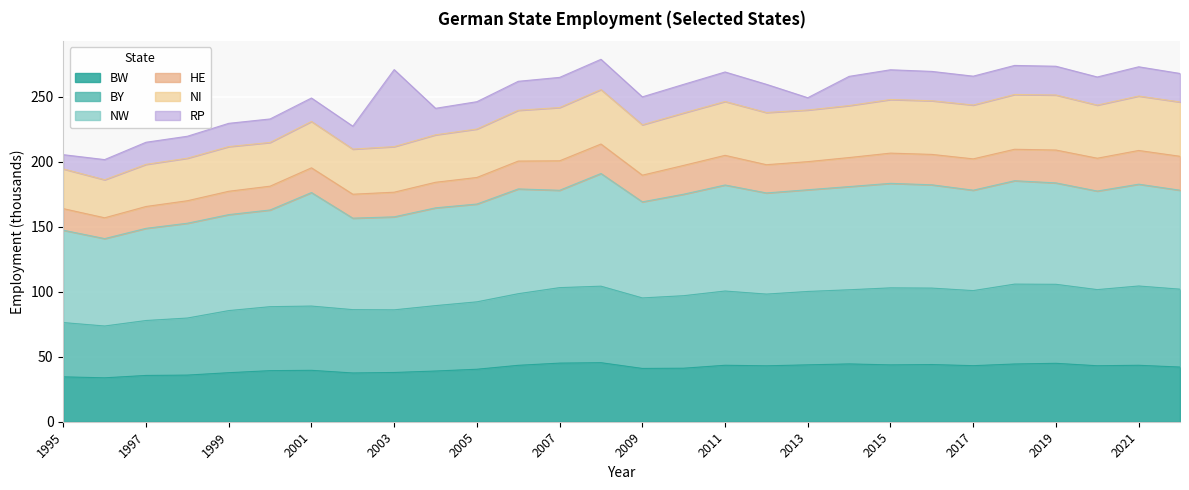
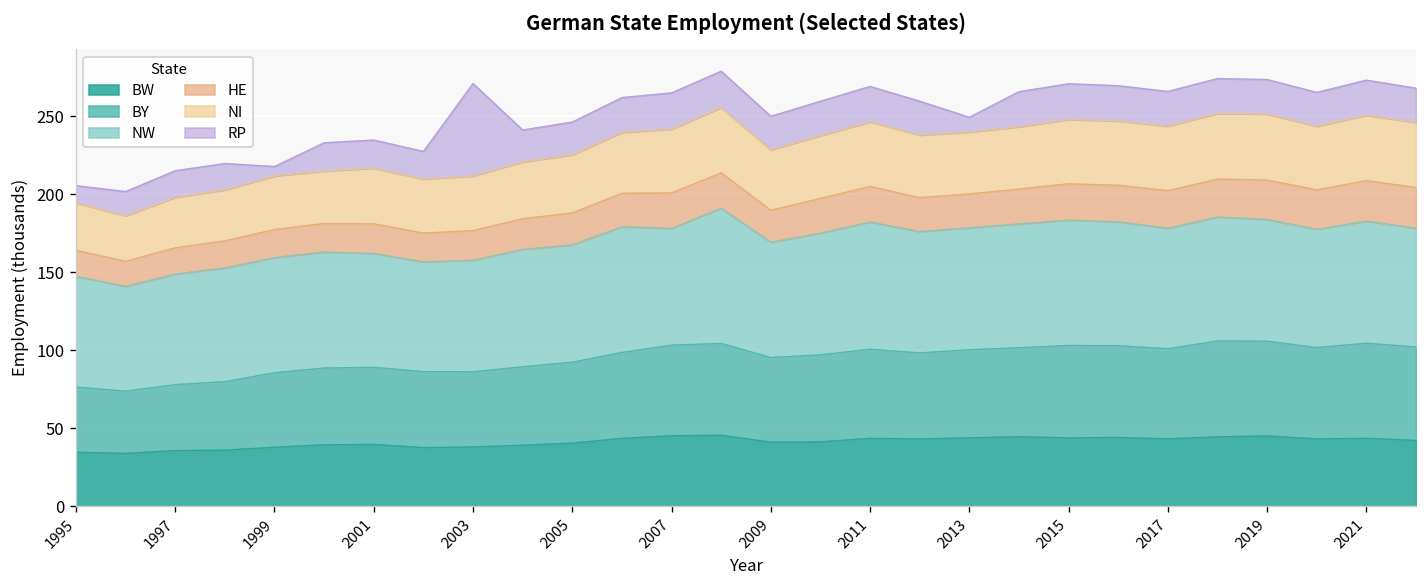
RP, 1999: 18 -> 6
NW, 2001: 87 -> 73
